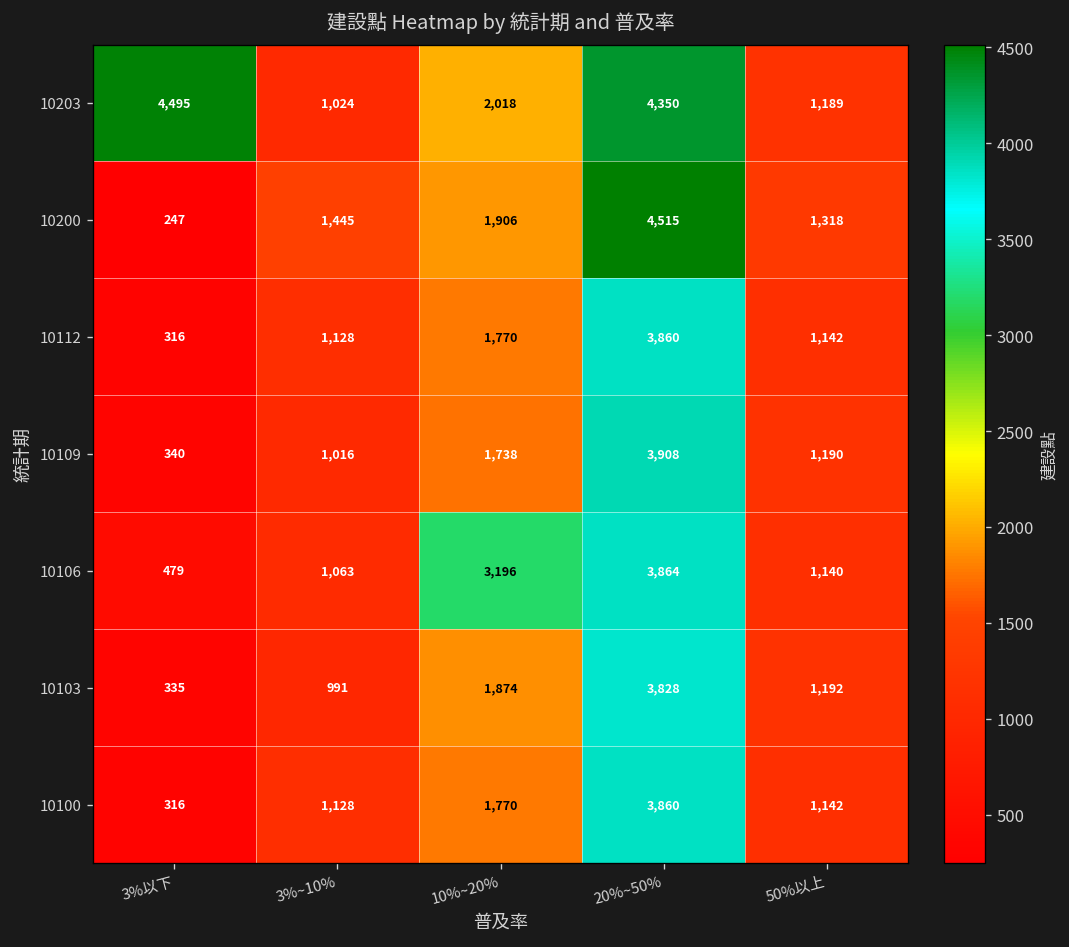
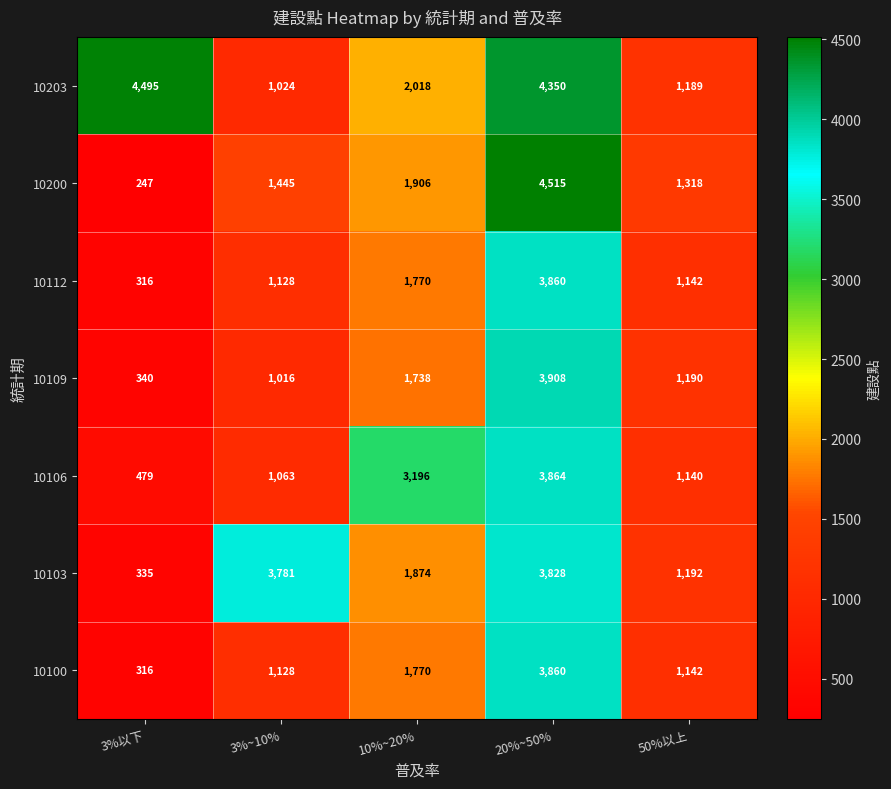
10103, 3%~10%: 991 -> 3,781
